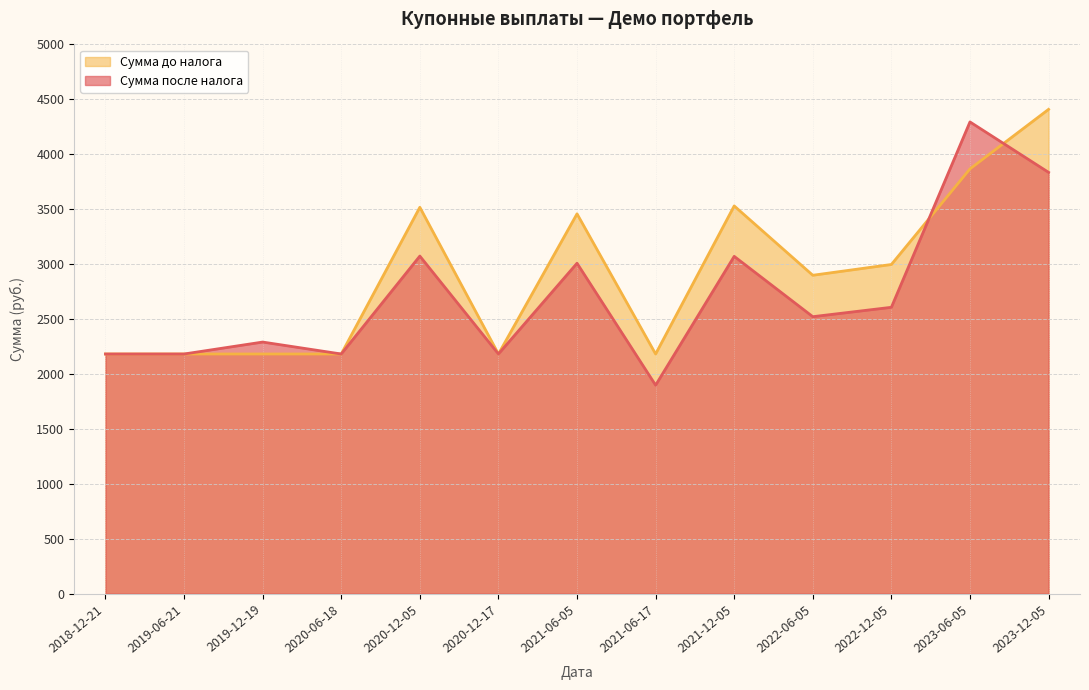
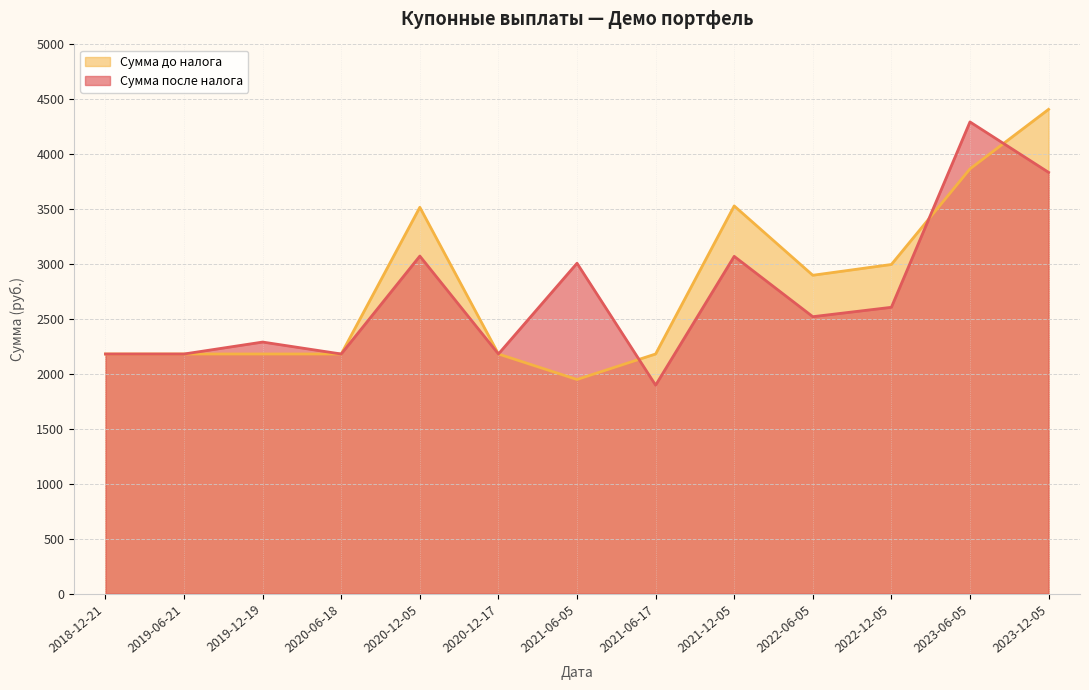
Сумма до налога, 2021-06-05: 3460 -> 1950
